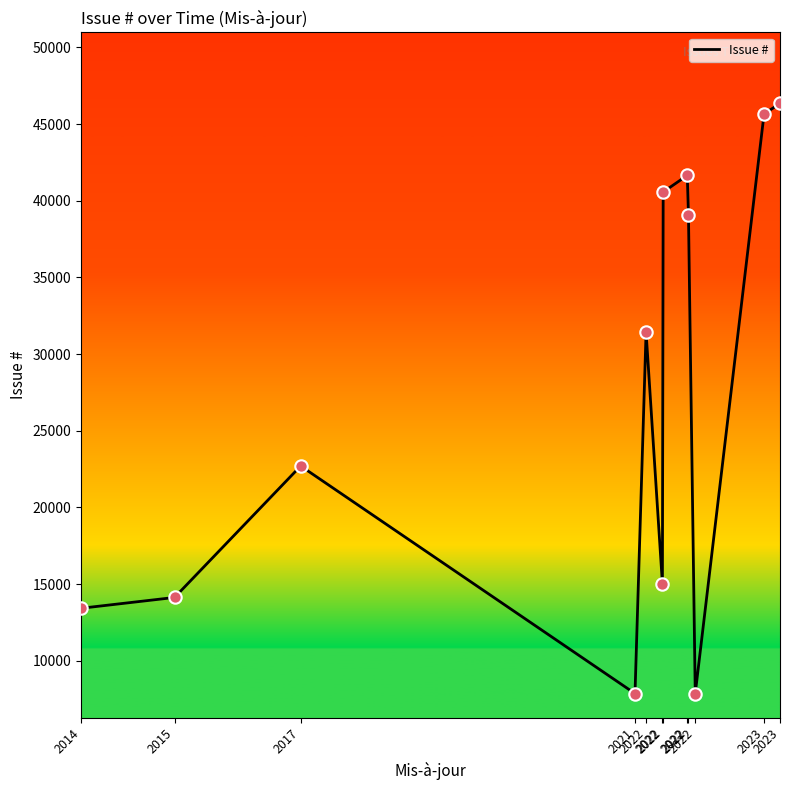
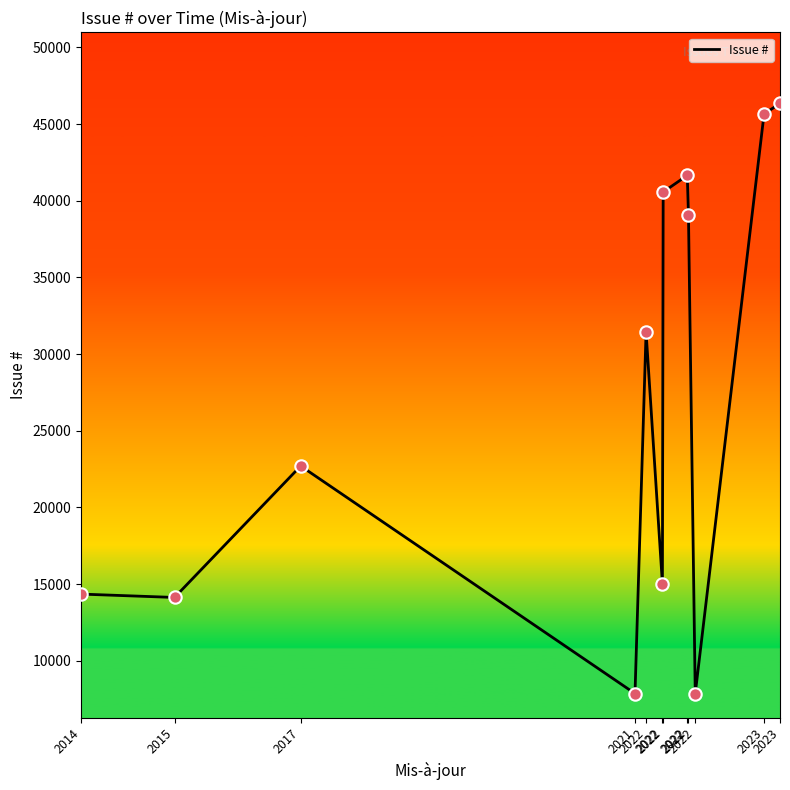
2014: 13400 -> 14300
